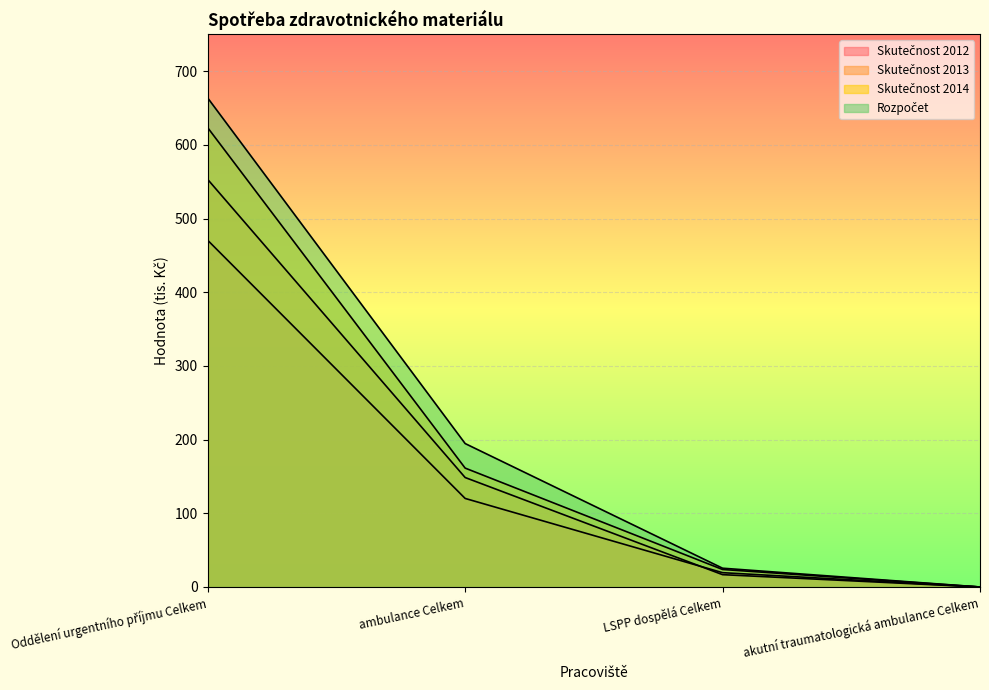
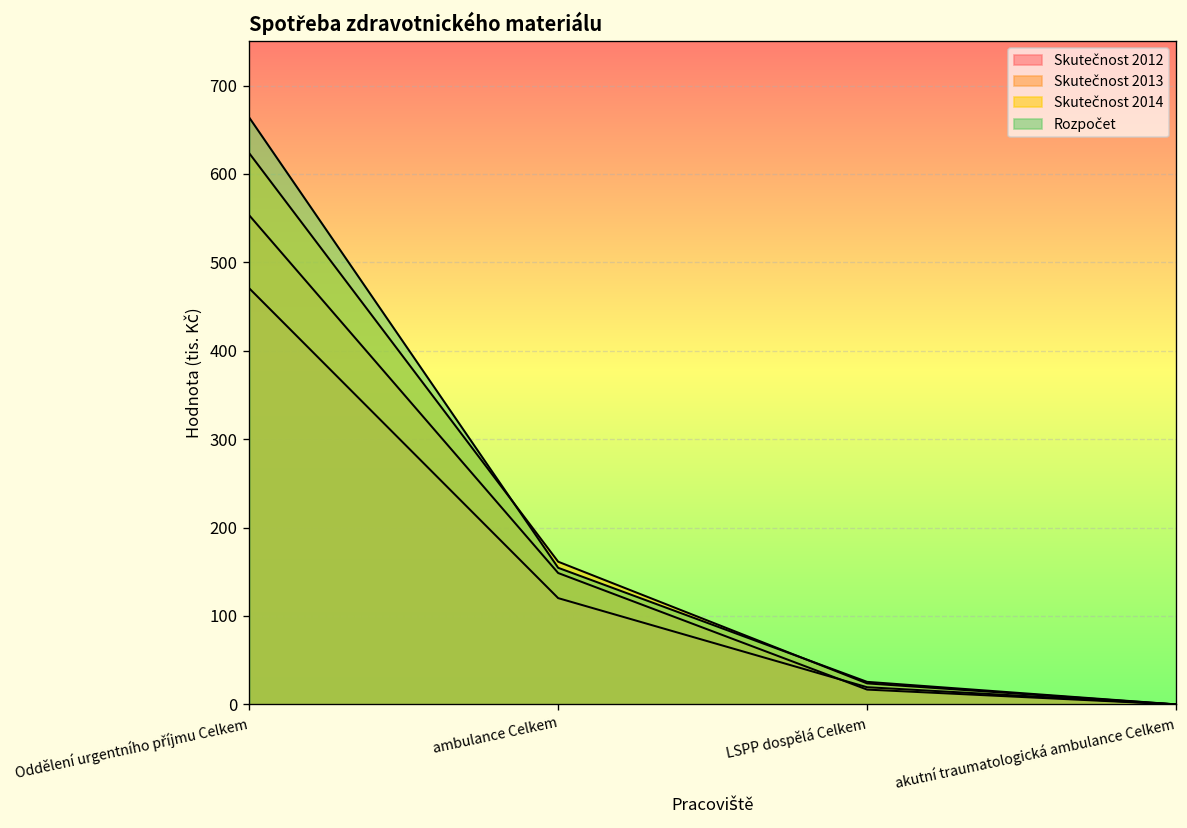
Rozpočet, ambulance Celkem: 190 -> 150
